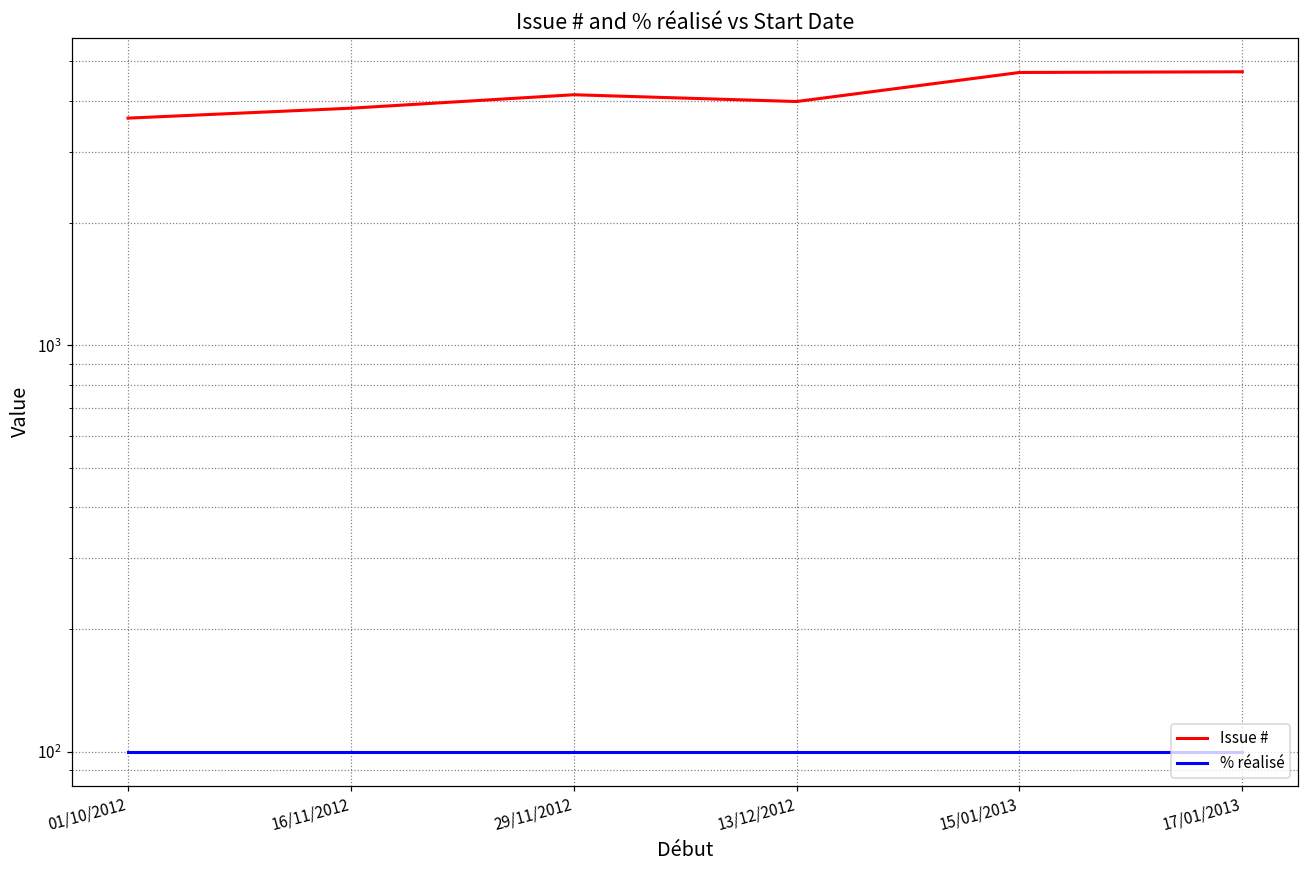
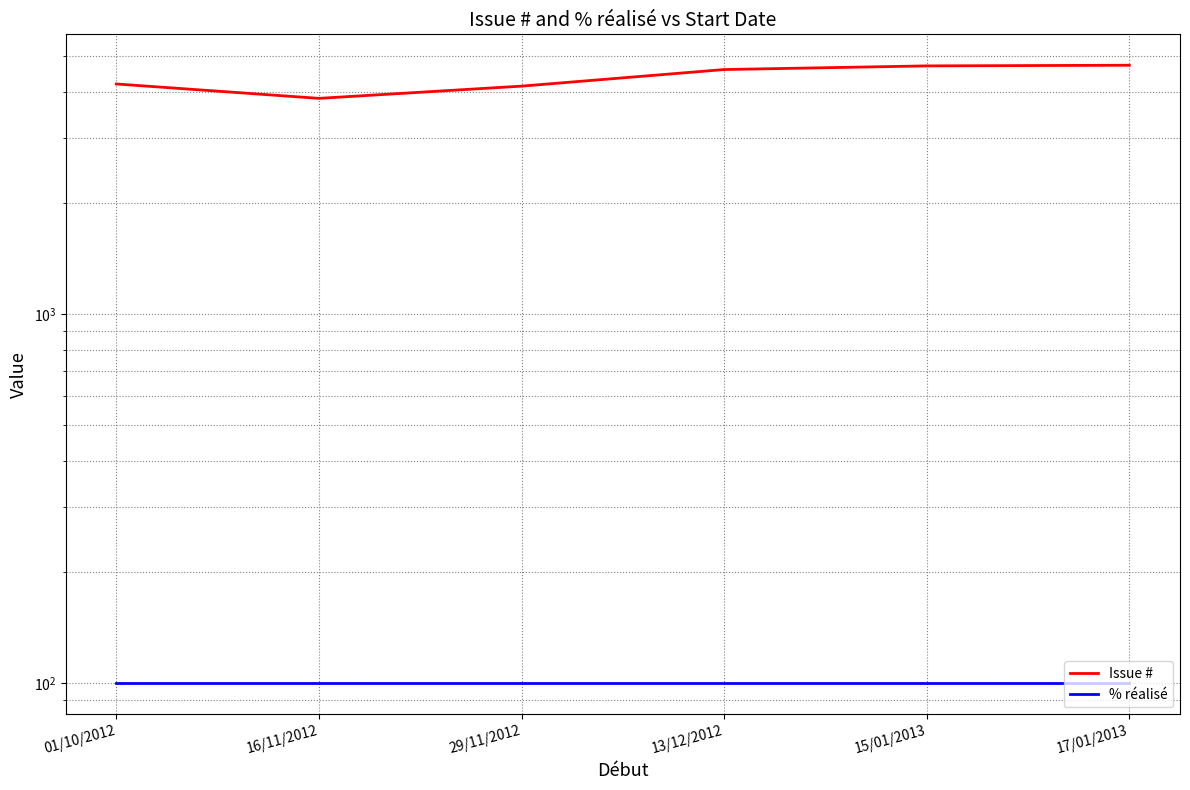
Issue #, 01/10/2012: 3600 -> 4200
Issue #, 13/12/2012: 4000 -> 4600
